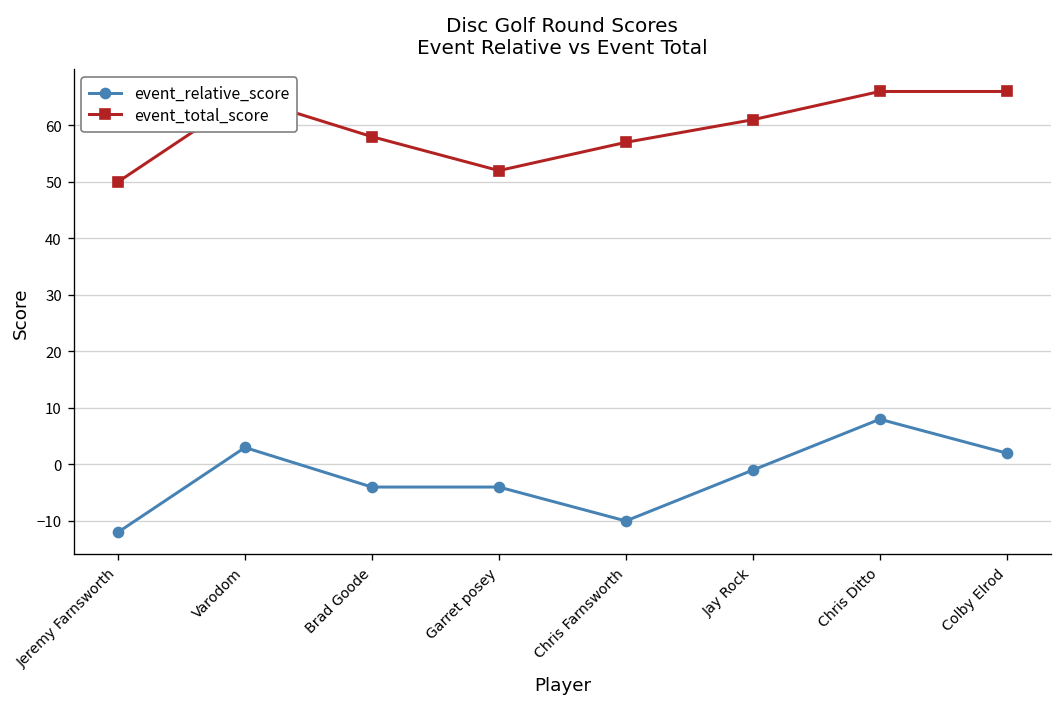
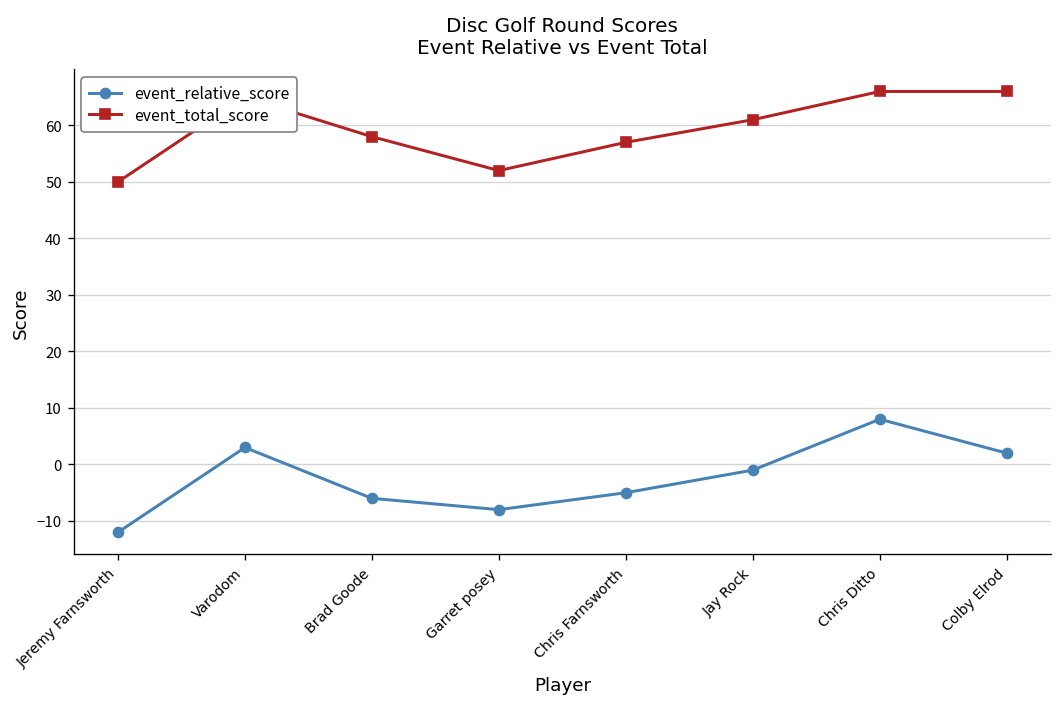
event_relative_score, Brad Goode: -4 -> -6
event_relative_score, Garret posey: -4 -> -8
event_relative_score, Chris Farnsworth: -10 -> -5
